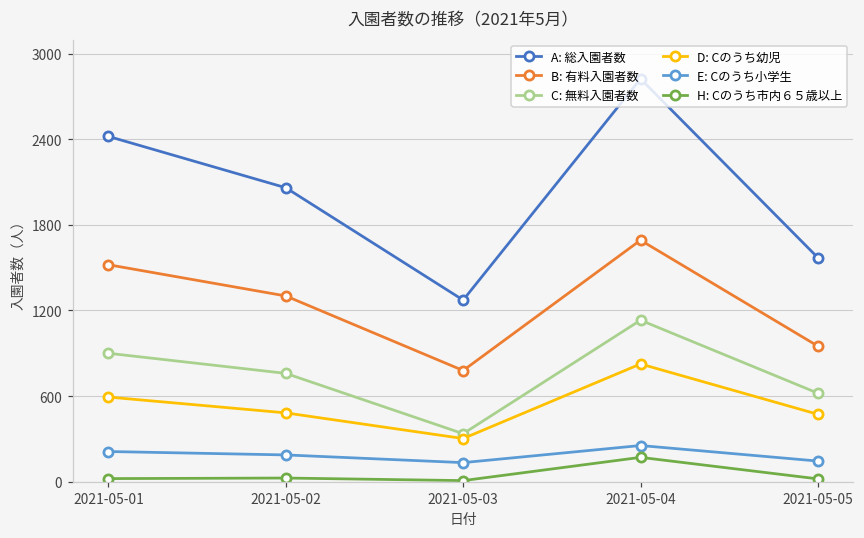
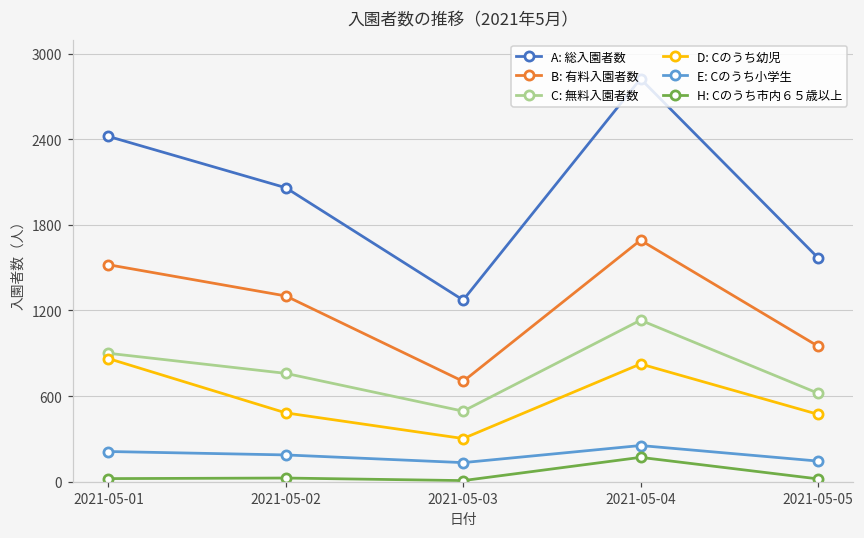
D: Cのうち幼児, 2021-05-01: 590 -> 860
B: 有料入園者数, 2021-05-03: 780 -> 700
C: 無料入園者数, 2021-05-03: 340 -> 490
